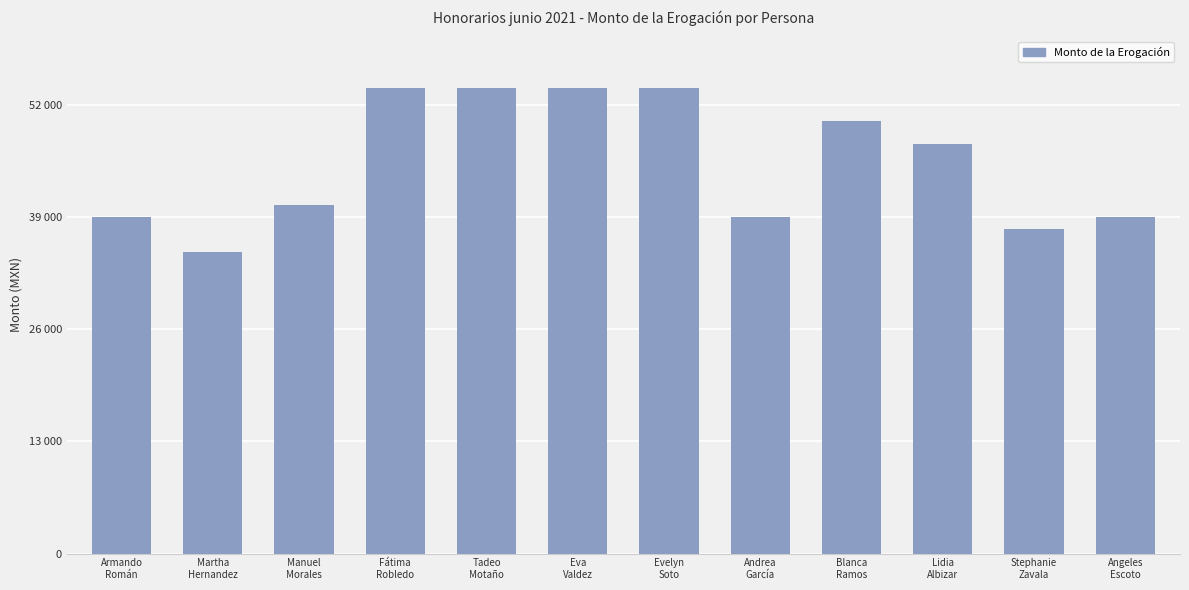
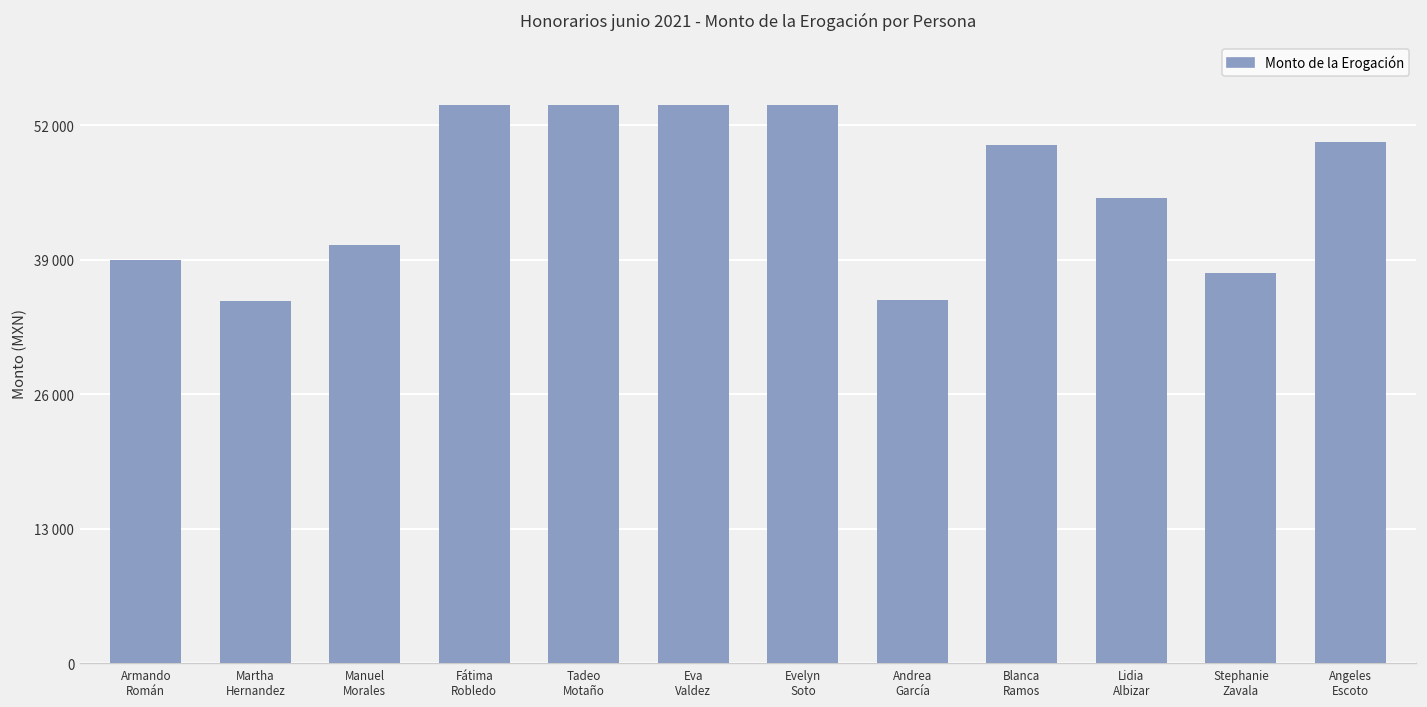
Andrea García: 39000 -> 35000
Lidia Albizar: 48000 -> 45000
Angeles Escoto: 39000 -> 50000
